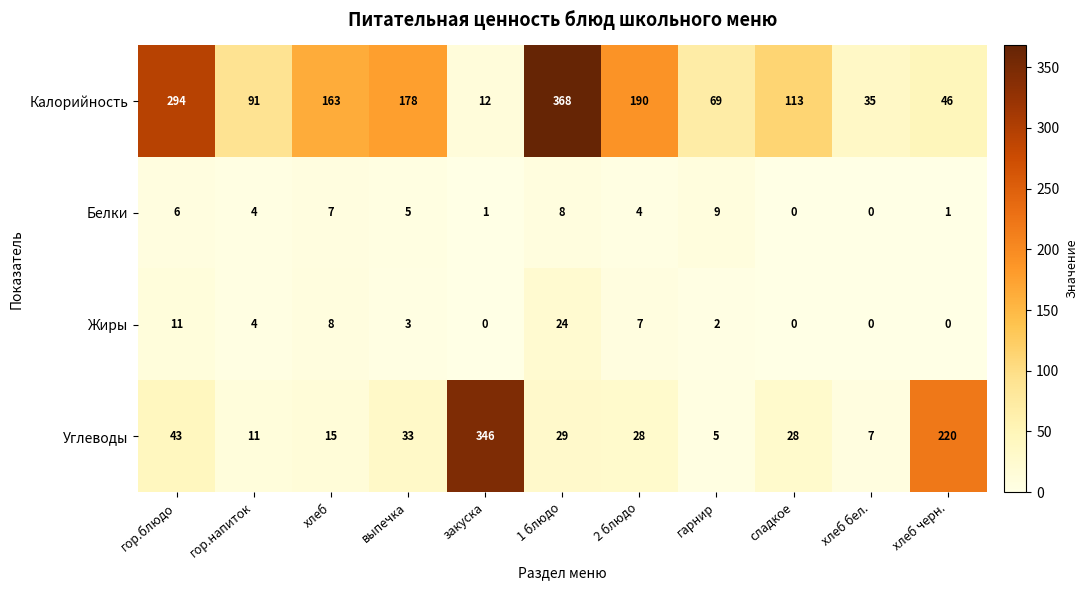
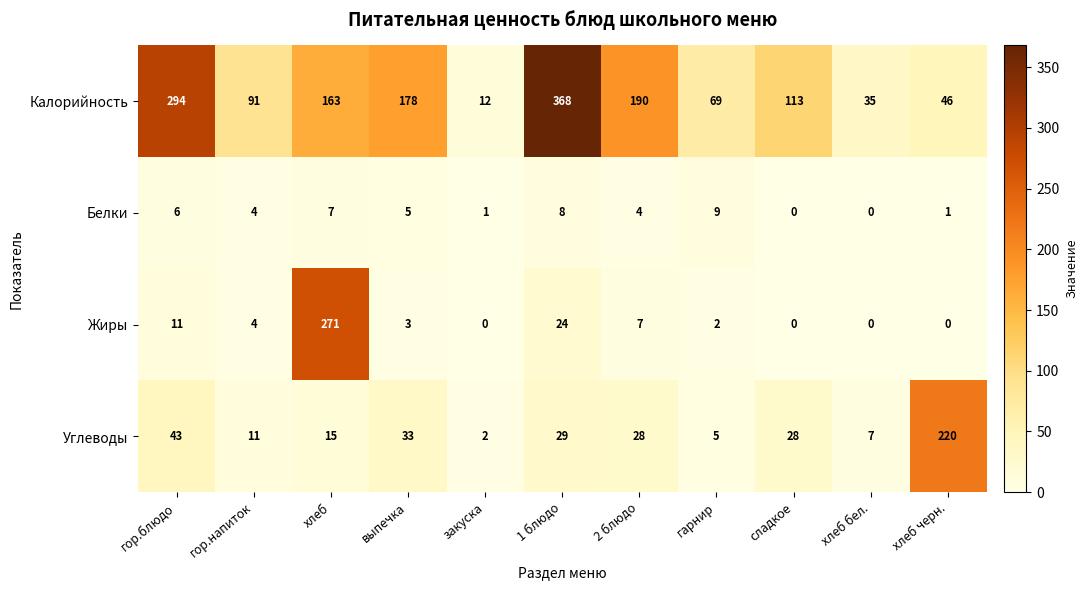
Жиры, хлеб: 8 -> 271
Углеводы, закуска: 346 -> 2
